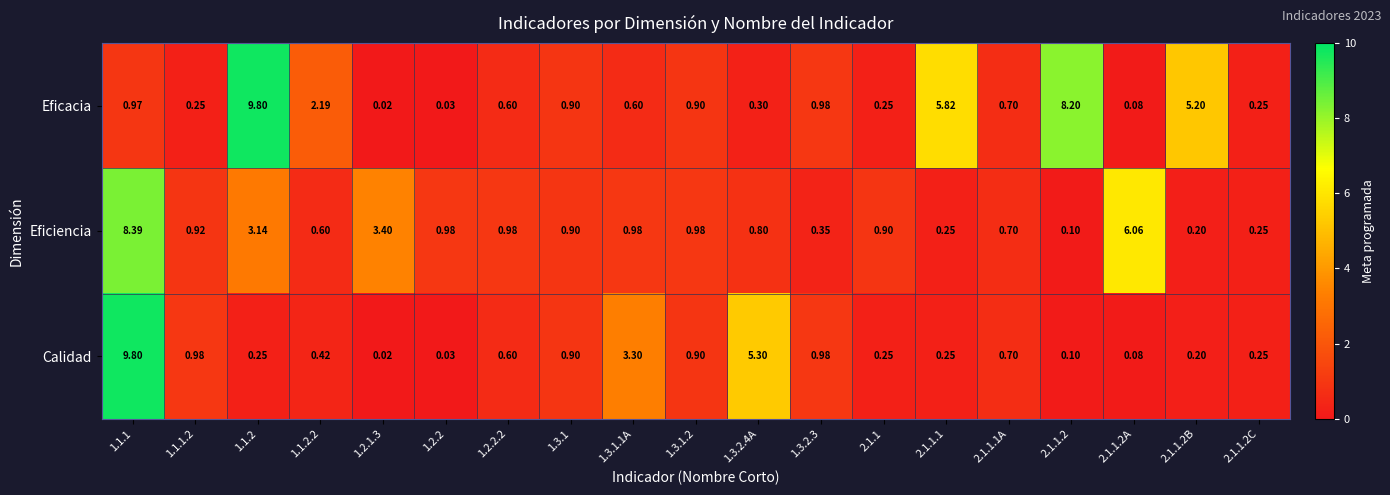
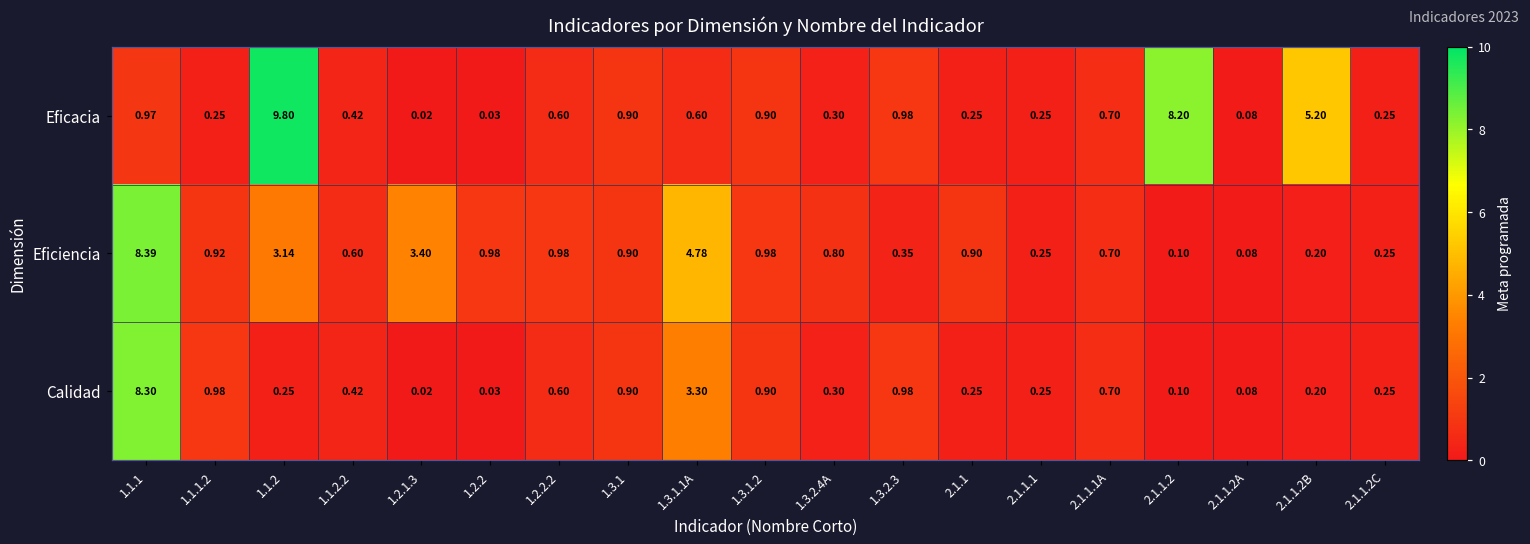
Eficacia, 1.1.2.2: 2.19 -> 0.42
Eficacia, 2.1.1.1: 5.82 -> 0.25
Eficiencia, 1.3.1.1A: 0.98 -> 4.78
Eficiencia, 2.1.1.2A: 6.06 -> 0.08
Calidad, 1.1.1: 9.80 -> 8.30
Calidad, 1.3.2.4A: 5.30 -> 0.30
